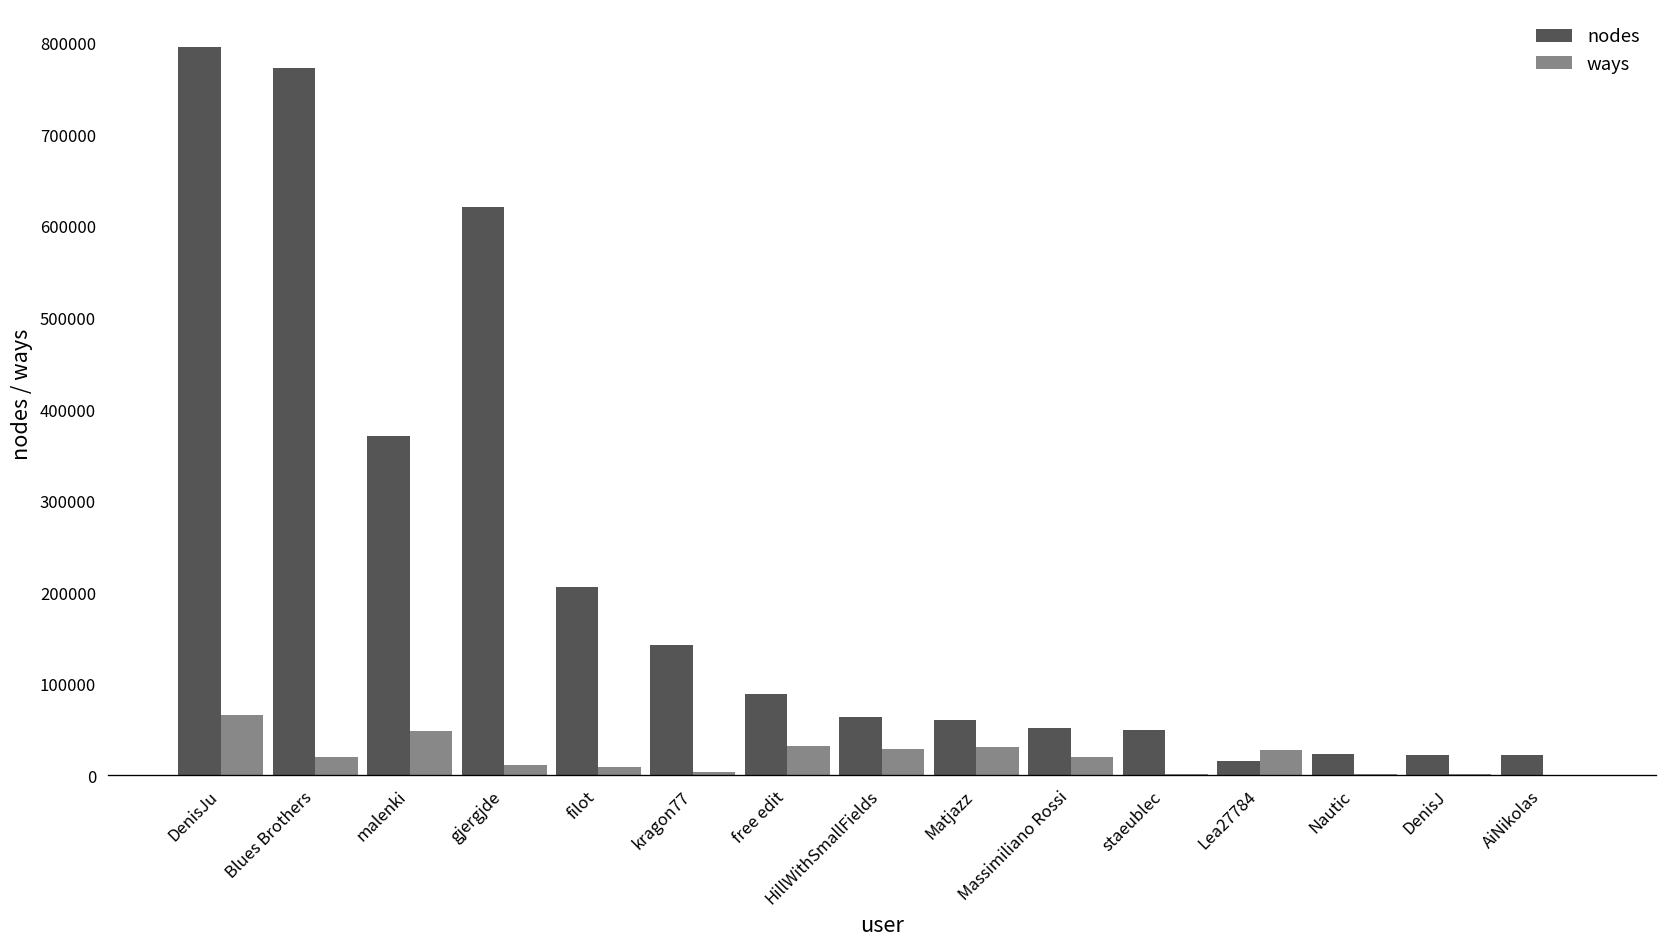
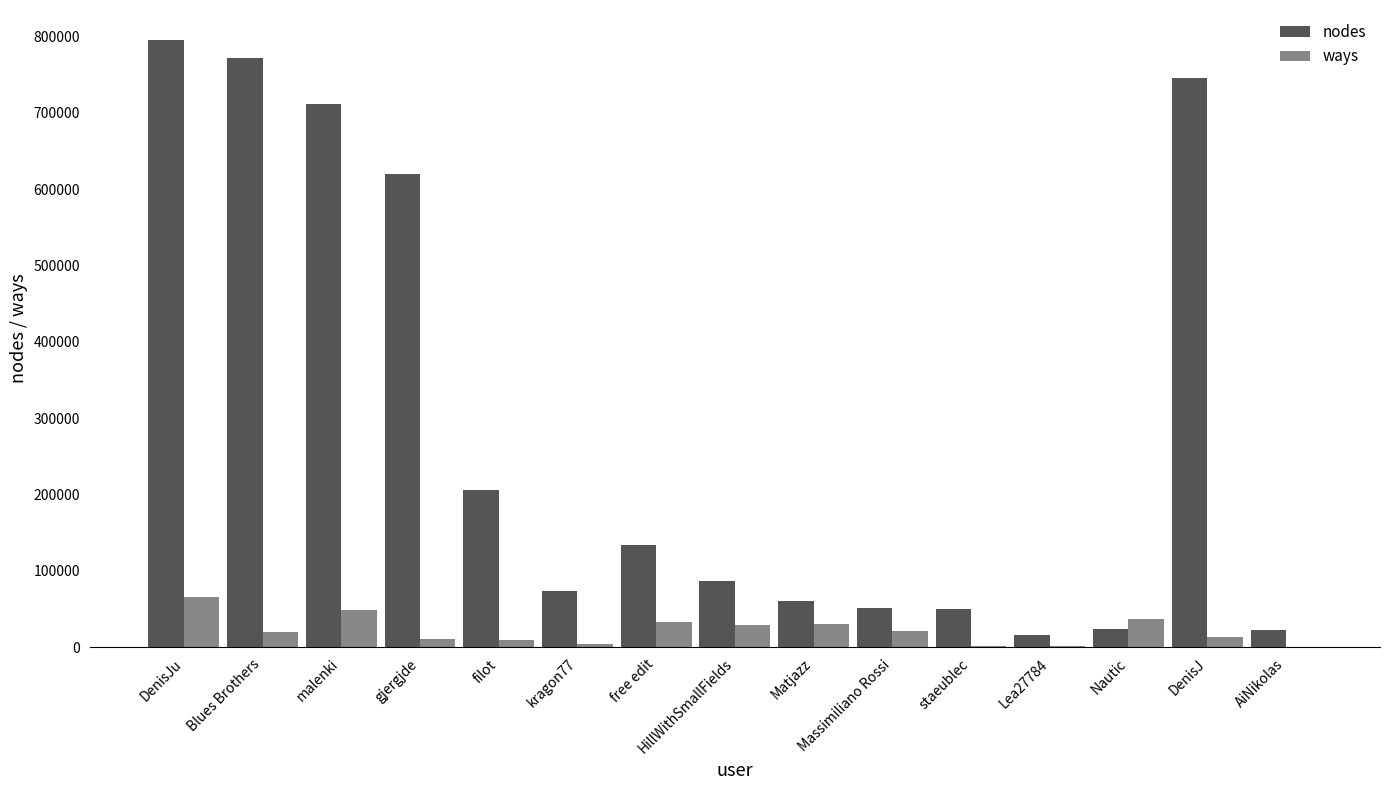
nodes, malenki: 370000 -> 710000
nodes, kragon77: 140000 -> 70000
nodes, free edit: 90000 -> 130000
nodes, HillWithSmallFields: 60000 -> 90000
ways, Lea27784: 30000 -> 0
ways, Nautic: 0 -> 40000
nodes, DenisJ: 20000 -> 750000
ways, DenisJ: 0 -> 10000
